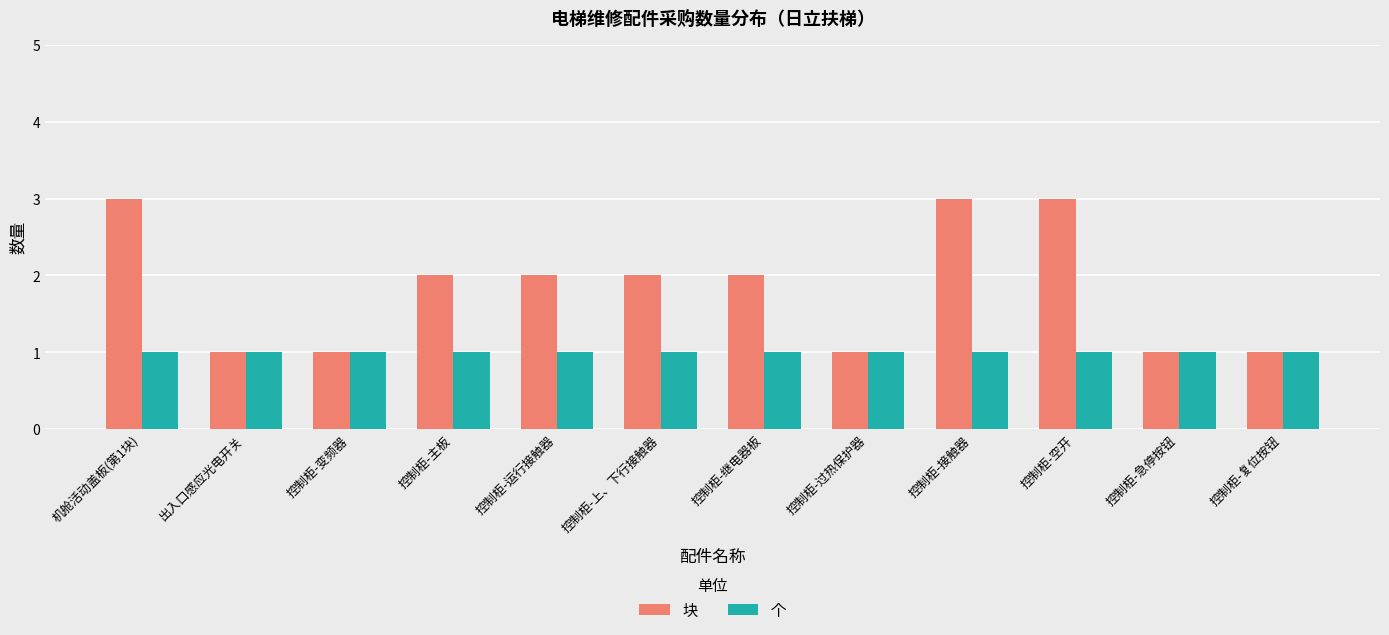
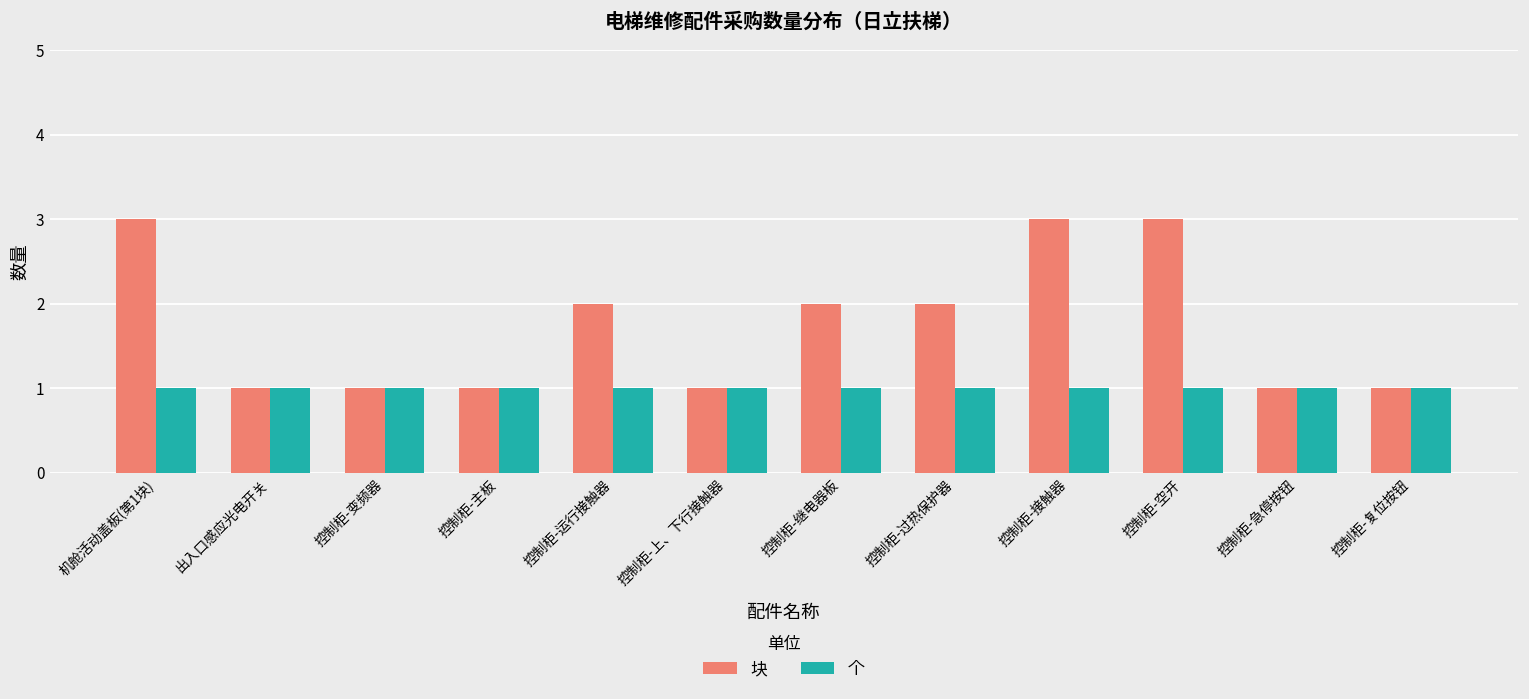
块, 控制柜-主板: 2 -> 1
块, 控制柜-上、下行接触器: 2 -> 1
块, 控制柜-过热保护器: 1 -> 2
